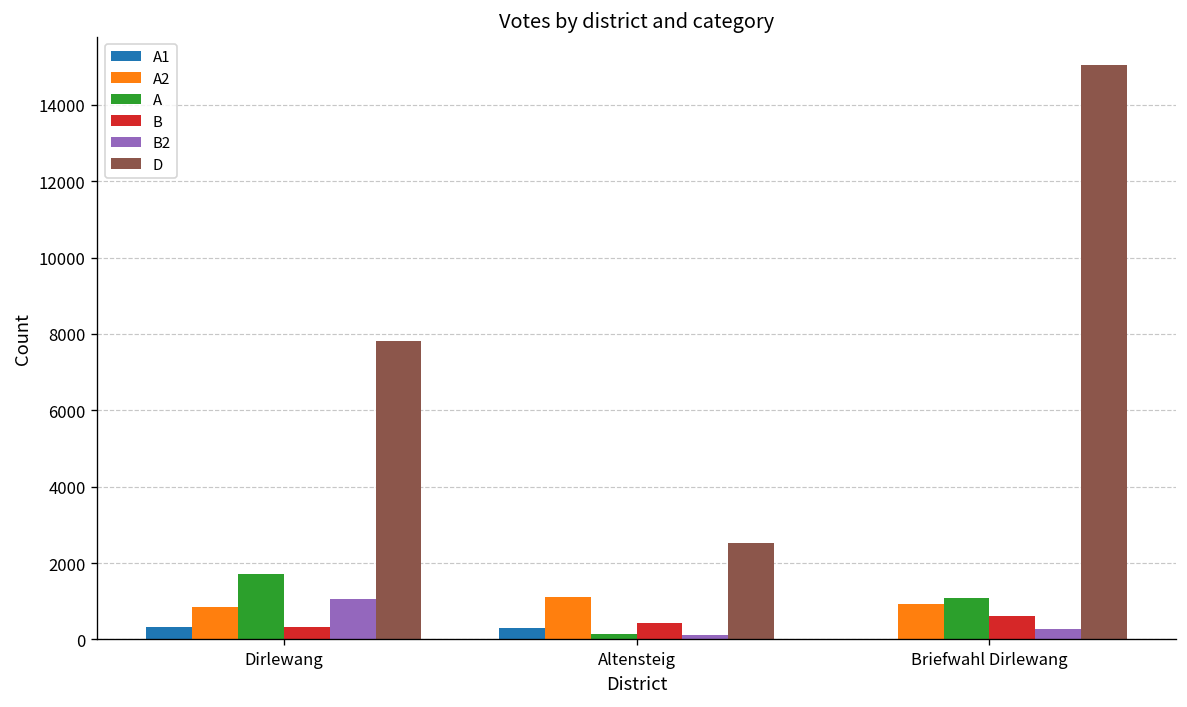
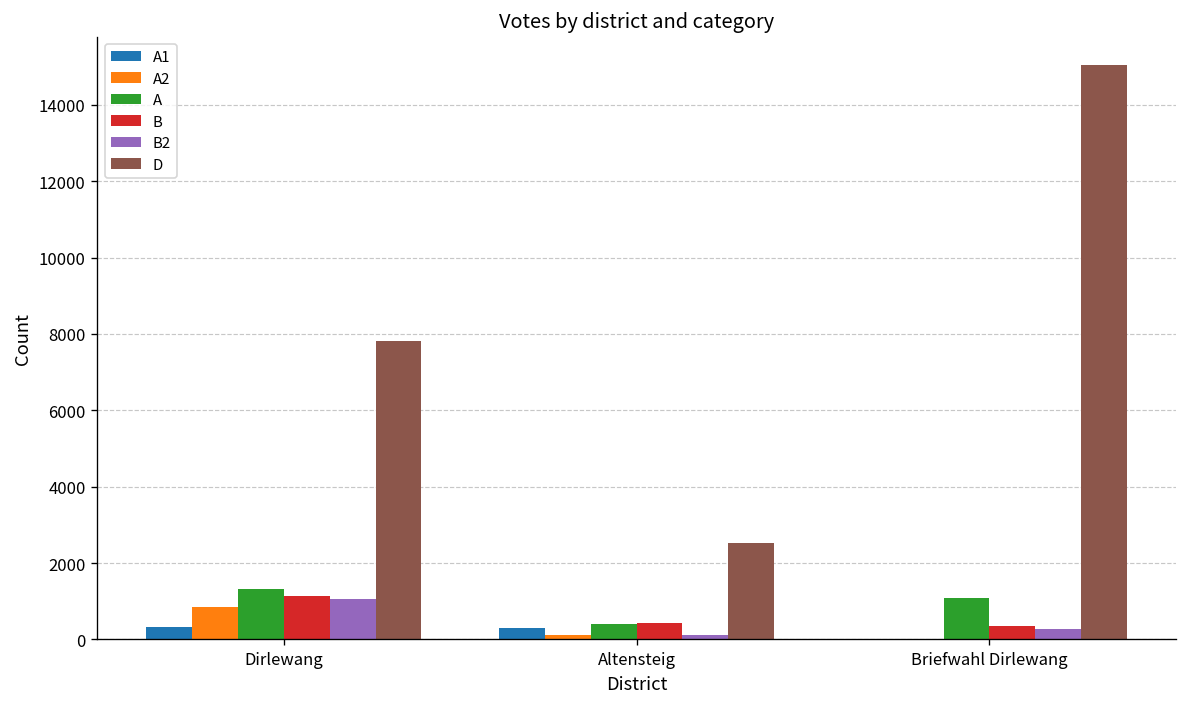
A, Dirlewang: 1700 -> 1300
B, Dirlewang: 300 -> 1100
A2, Altensteig: 1100 -> 100
A, Altensteig: 100 -> 400
A2, Briefwahl Dirlewang: 900 -> 0
B, Briefwahl Dirlewang: 600 -> 400
